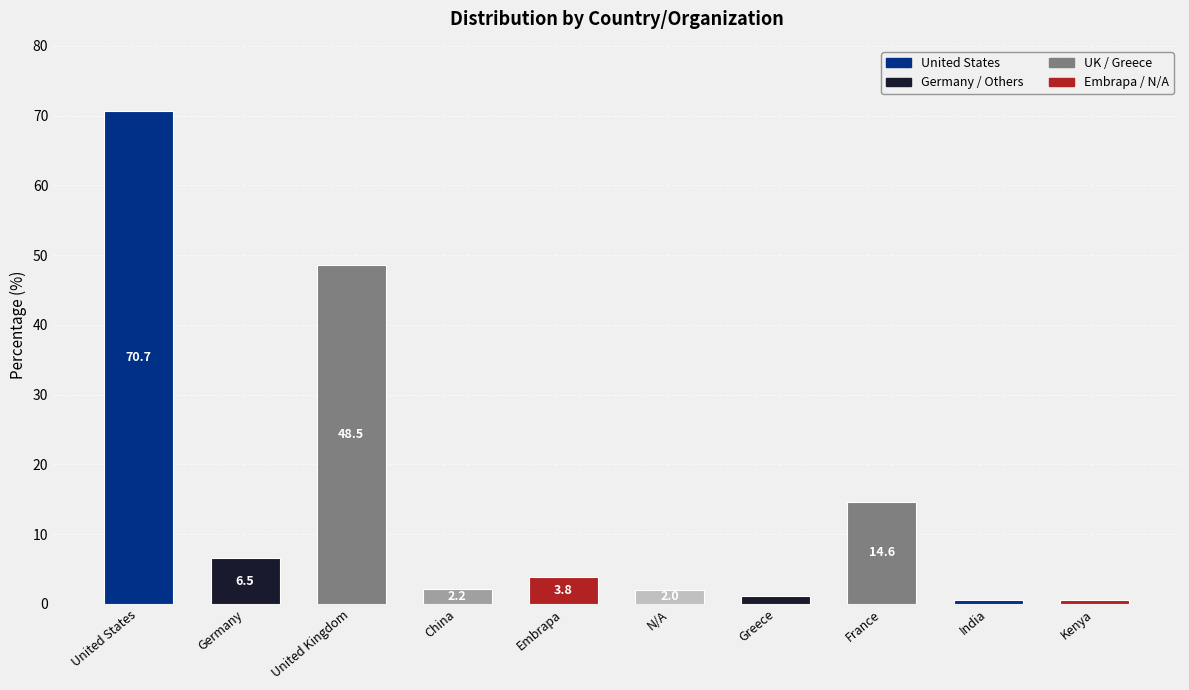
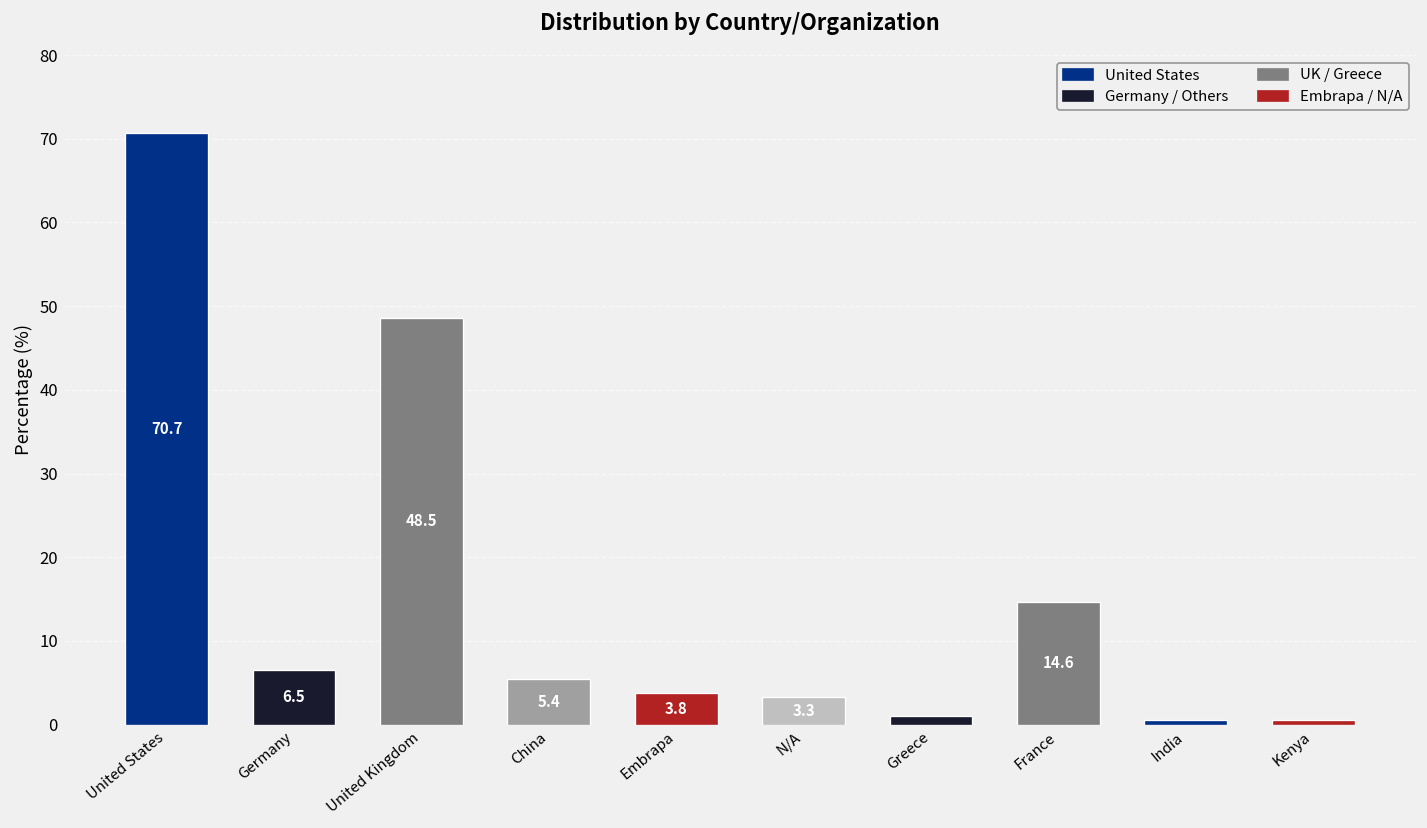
China: 2.2 -> 5.4
N/A: 2.0 -> 3.3
